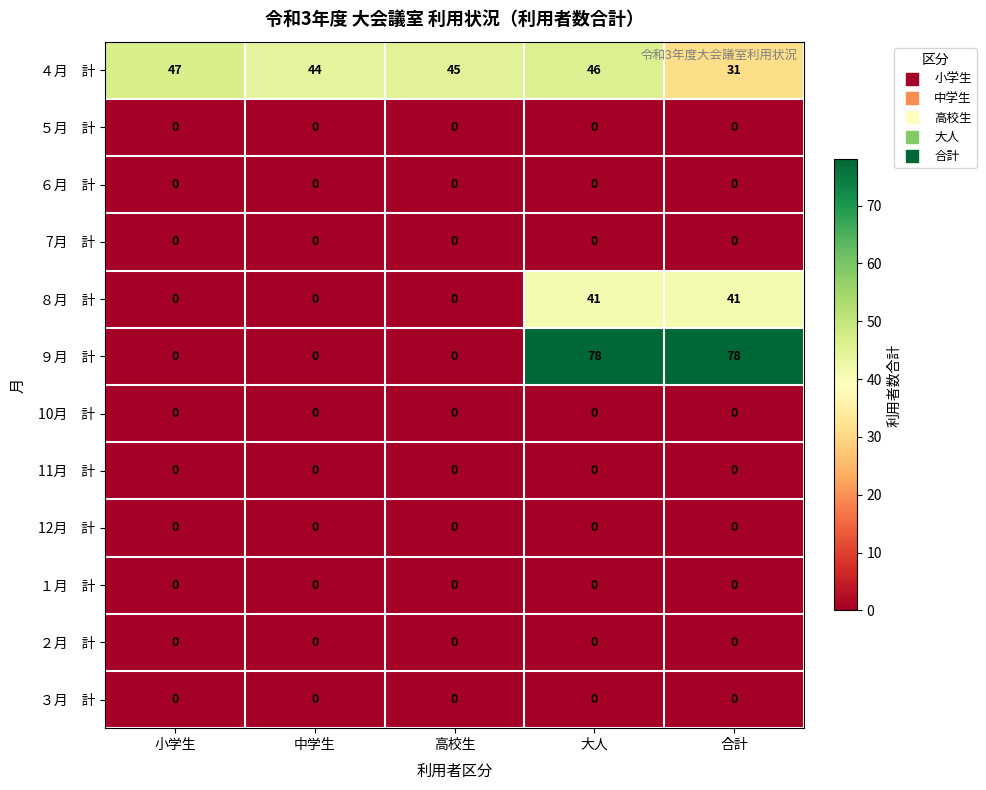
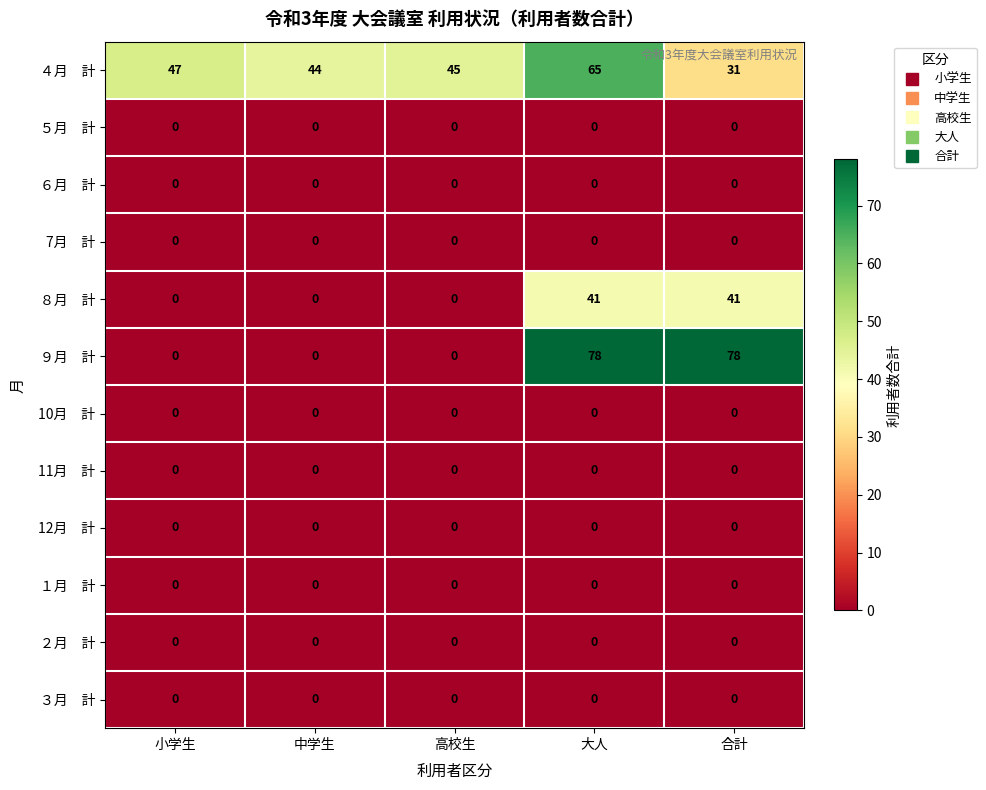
４月 計, 大人: 46 -> 65
